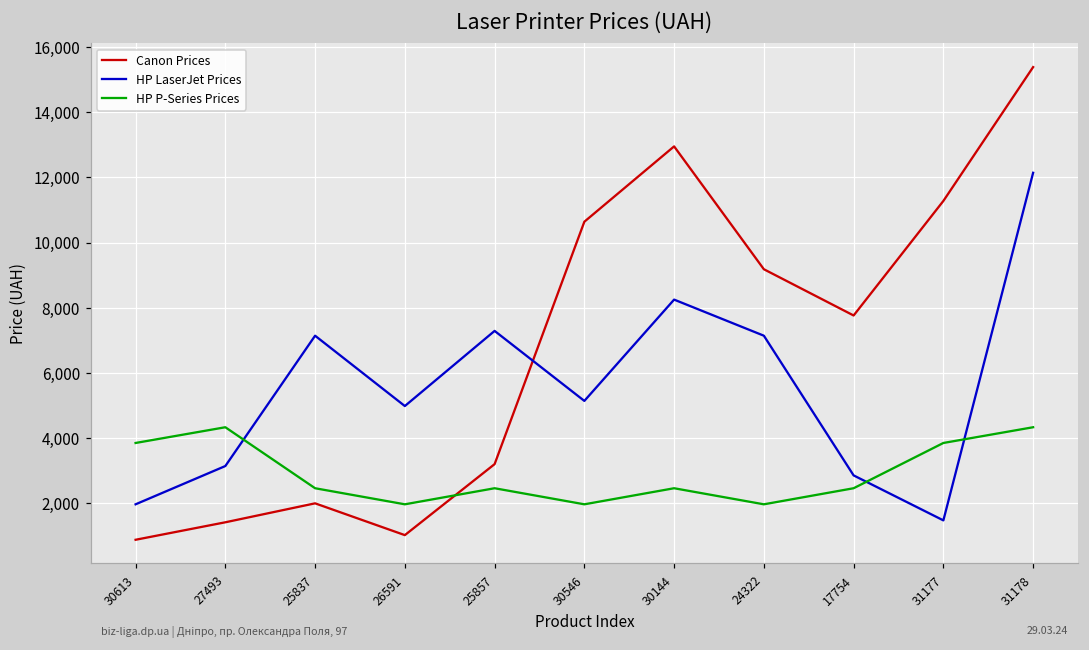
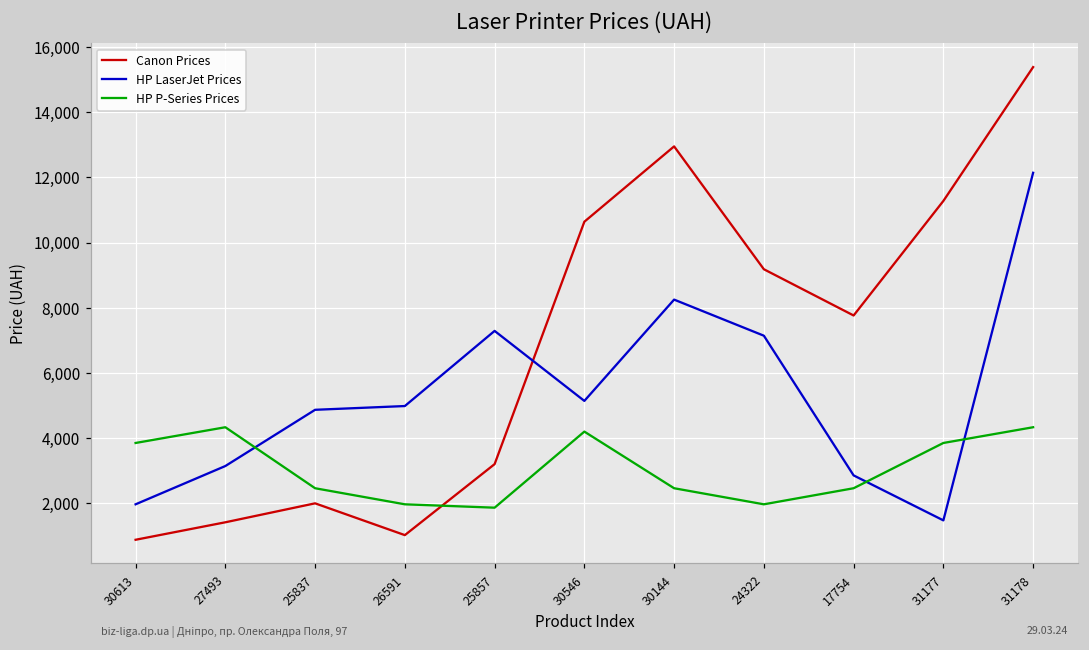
HP LaserJet Prices, 25837: 7,100 -> 4,900
HP P-Series Prices, 25857: 2,500 -> 1,900
HP P-Series Prices, 30546: 2,000 -> 4,200
